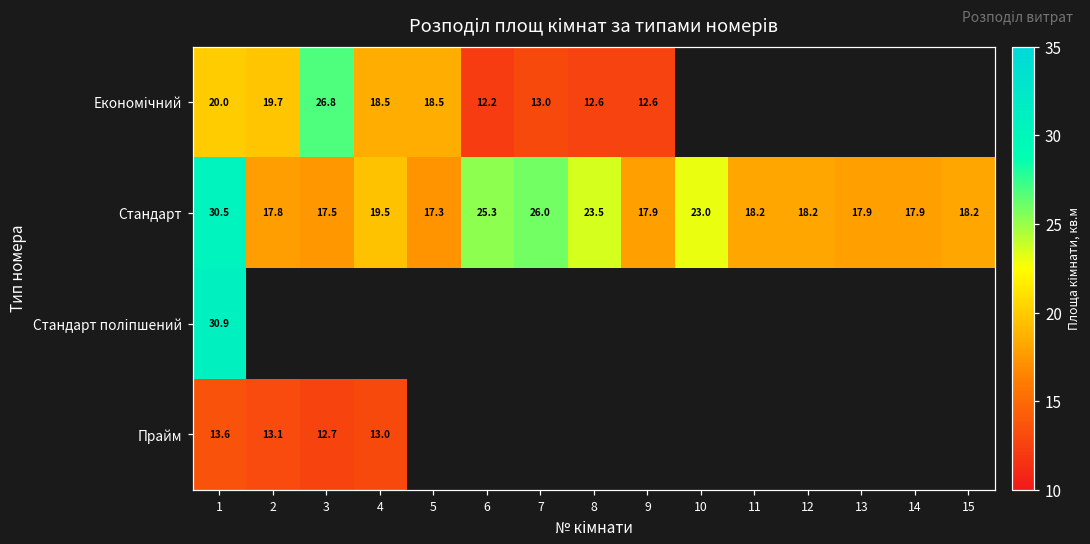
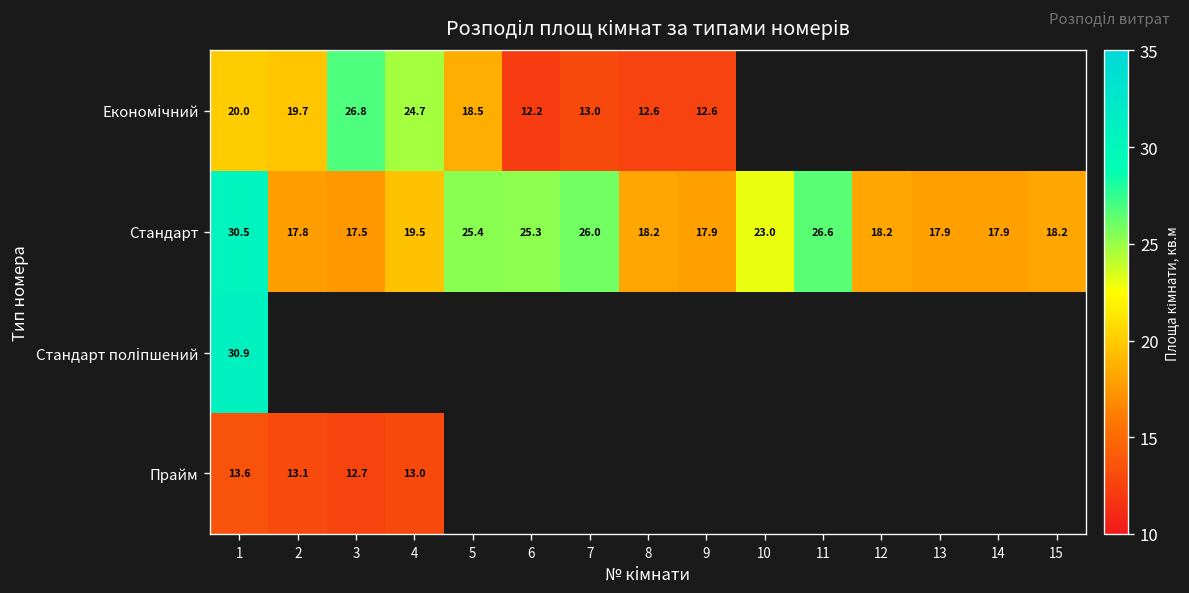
Економічний, 4: 18.5 -> 24.7
Стандарт, 5: 17.3 -> 25.4
Стандарт, 8: 23.5 -> 18.2
Стандарт, 11: 18.2 -> 26.6
